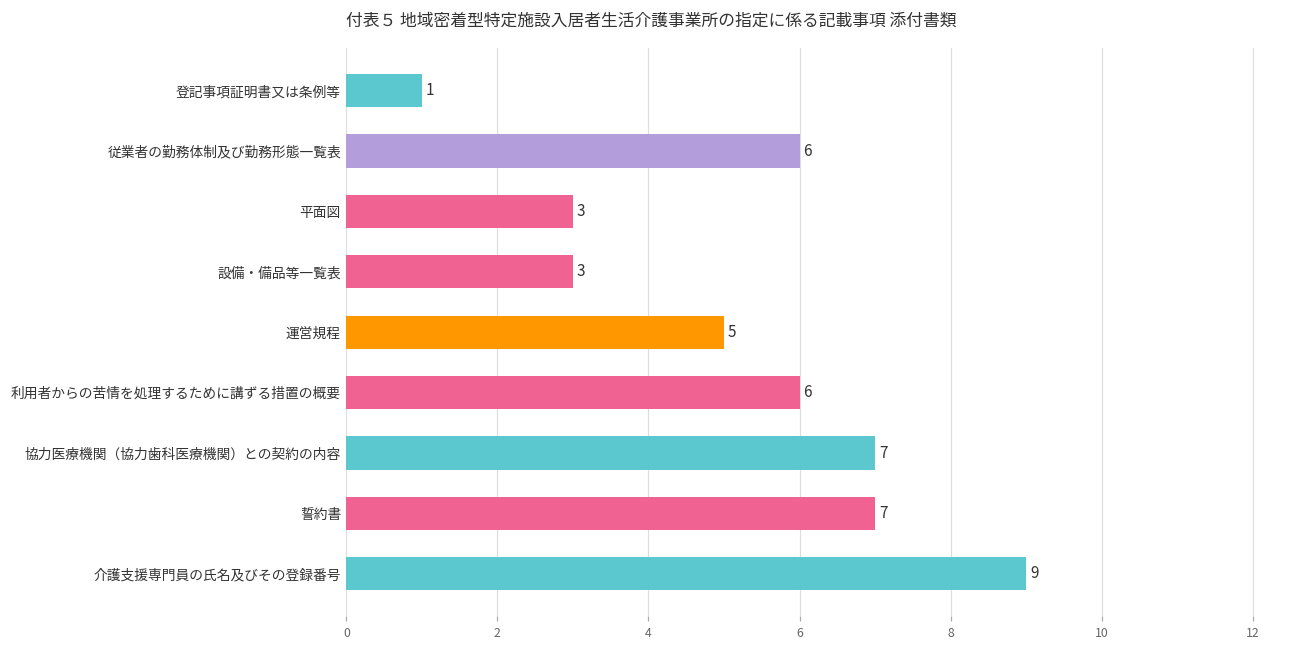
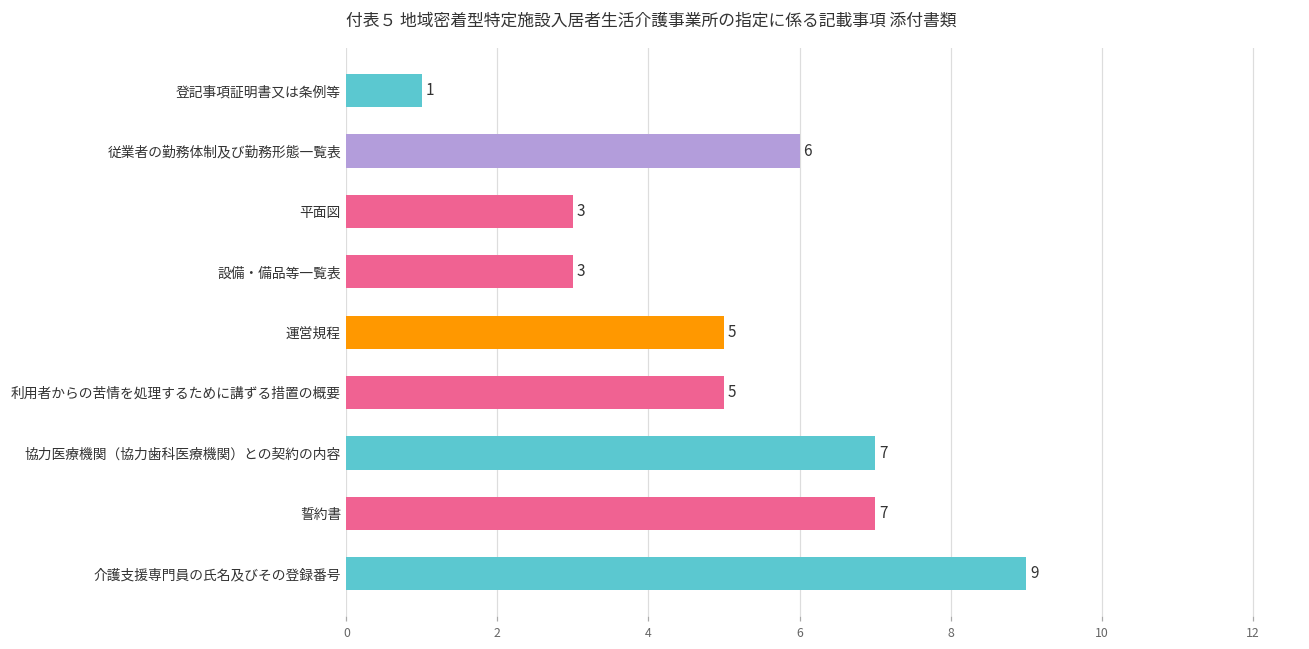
利用者からの苦情を処理するために講ずる措置の概要: 6 -> 5
